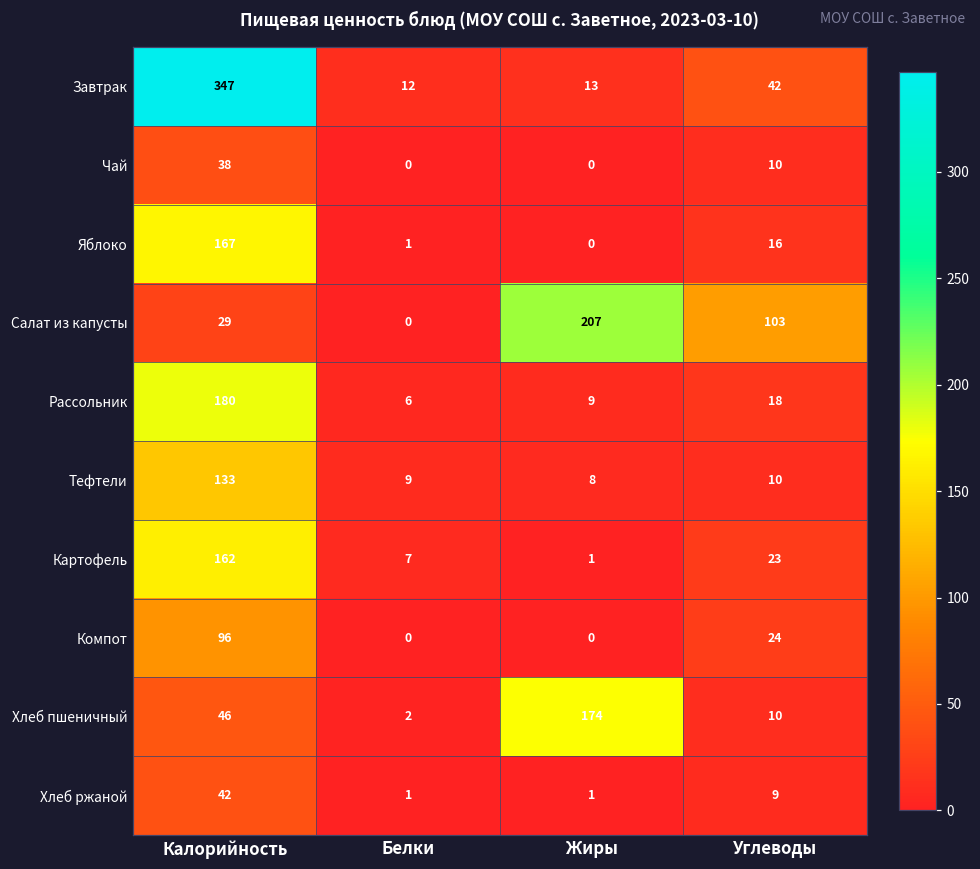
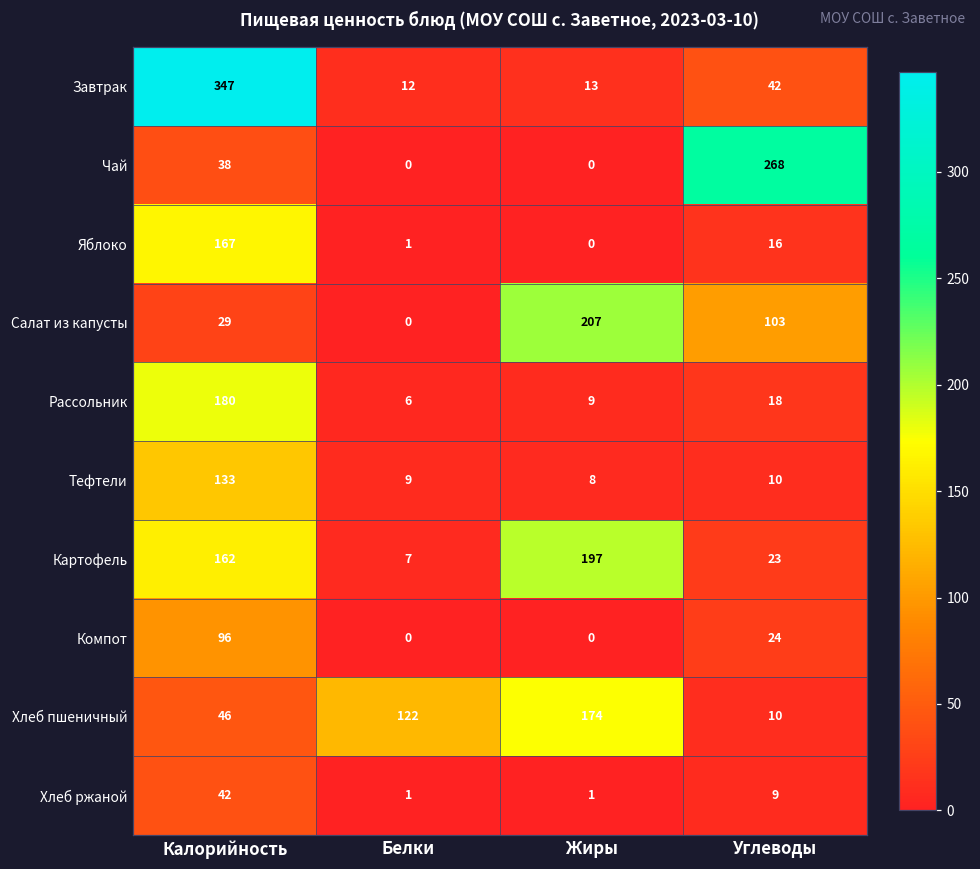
Чай, Углеводы: 10 -> 268
Картофель, Жиры: 1 -> 197
Хлеб пшеничный, Белки: 2 -> 122
